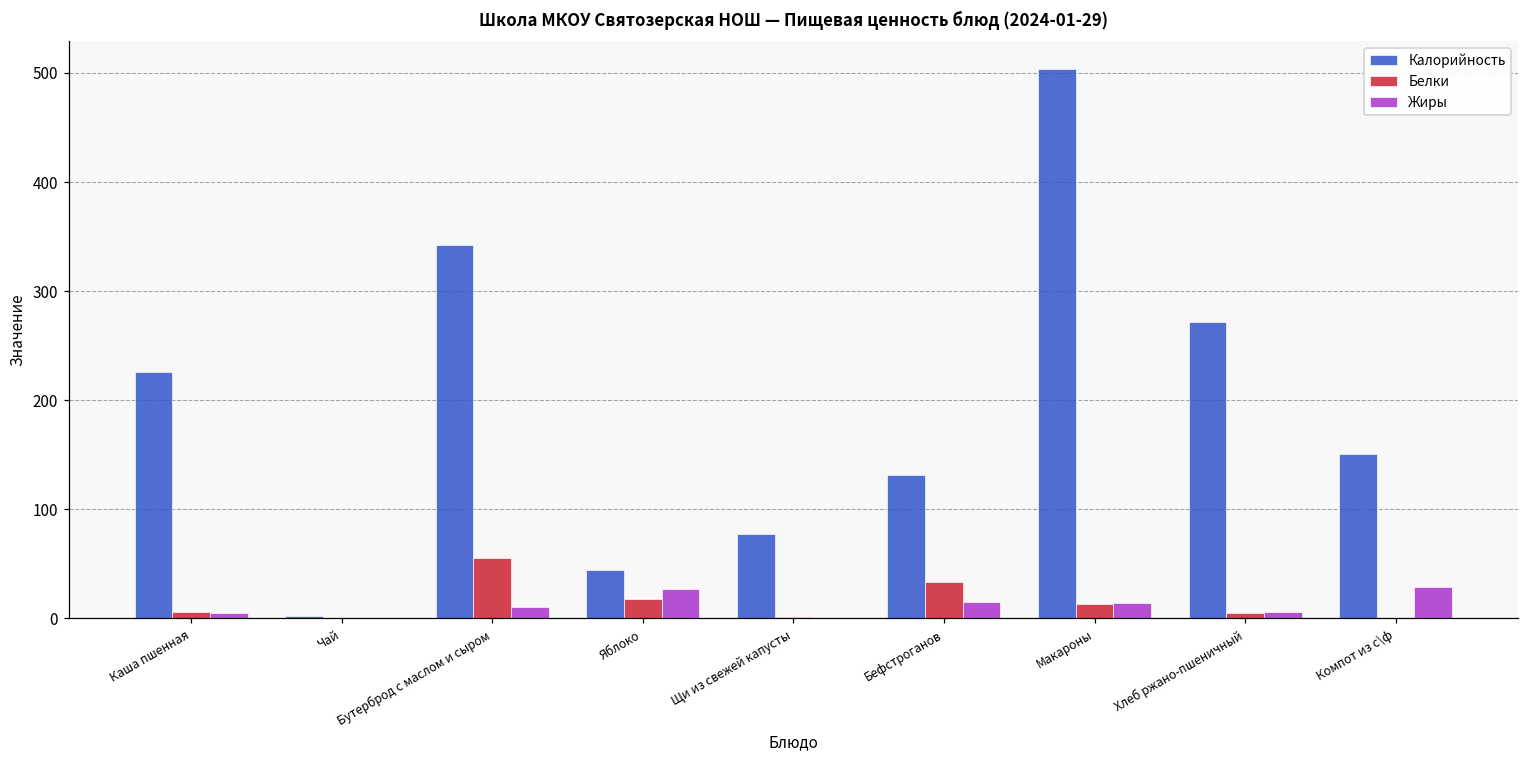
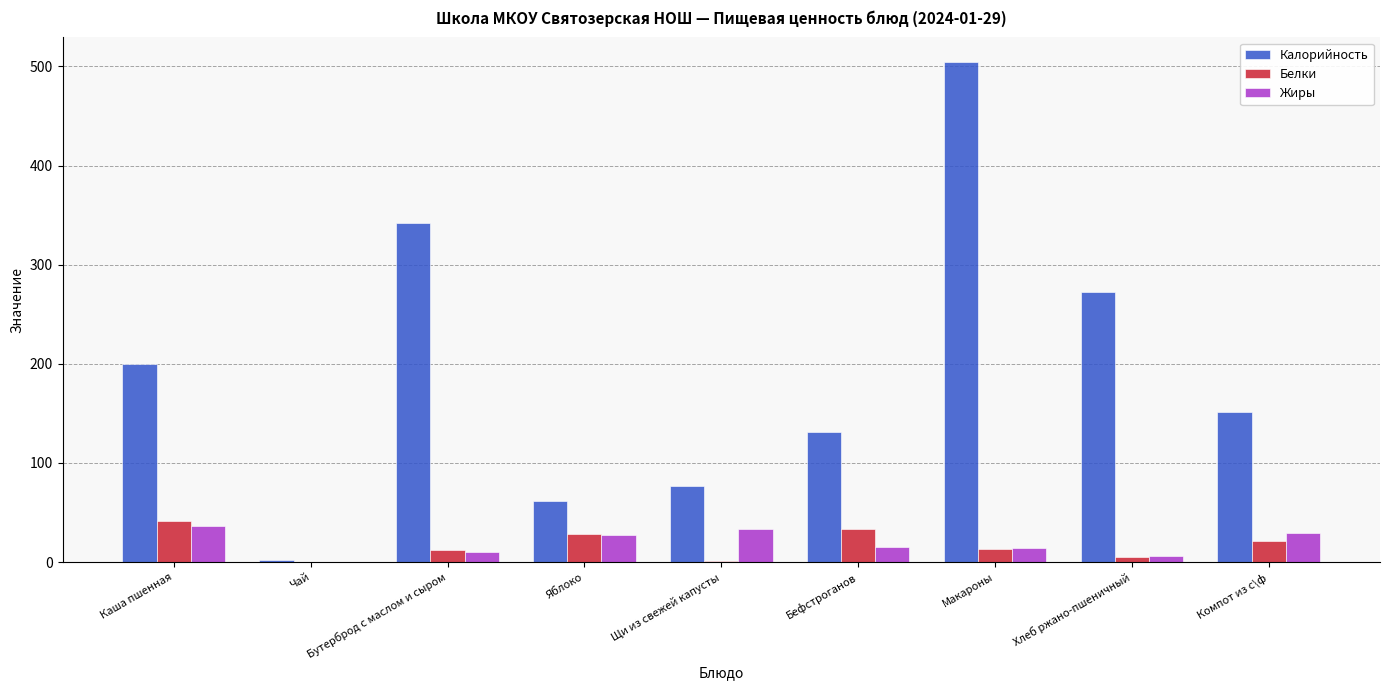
Калорийность, Каша пшенная: 230 -> 200
Белки, Каша пшенная: 10 -> 40
Жиры, Каша пшенная: 10 -> 40
Белки, Бутерброд с маслом и сыром: 60 -> 10
Калорийность, Яблоко: 40 -> 60
Белки, Яблоко: 20 -> 30
Жиры, Щи из свежей капусты: 0 -> 30
Белки, Компот из с\ф: 0 -> 20
